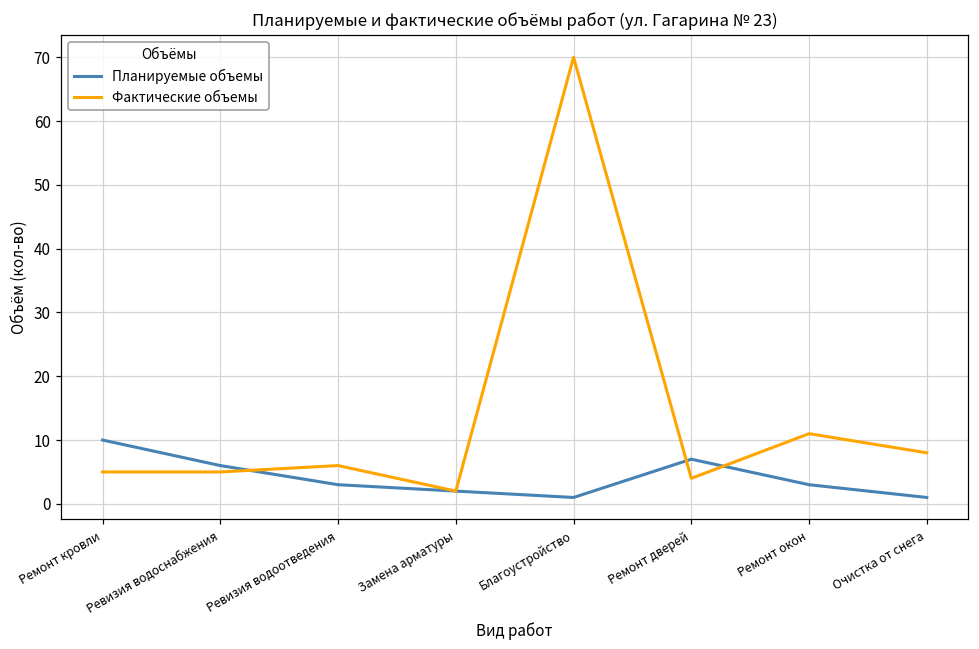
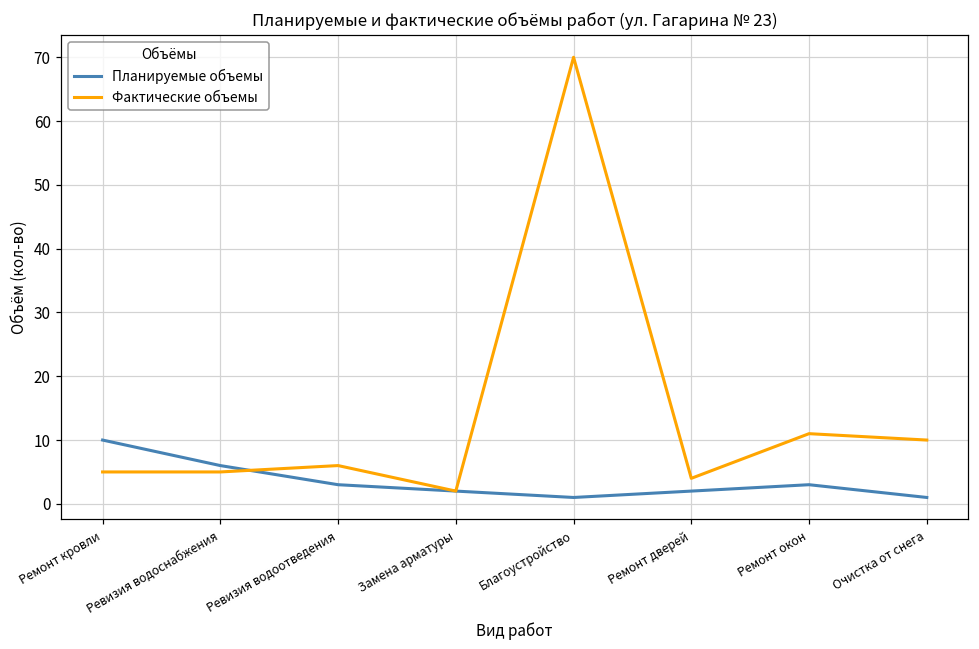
Планируемые объемы, Ремонт дверей: 7 -> 2
Фактические объемы, Очистка от снега: 8 -> 10
